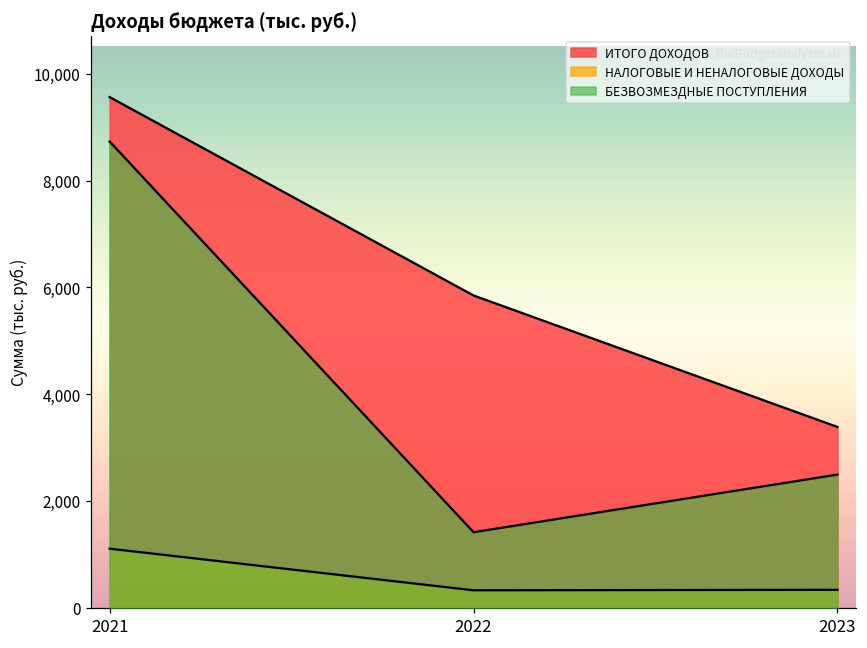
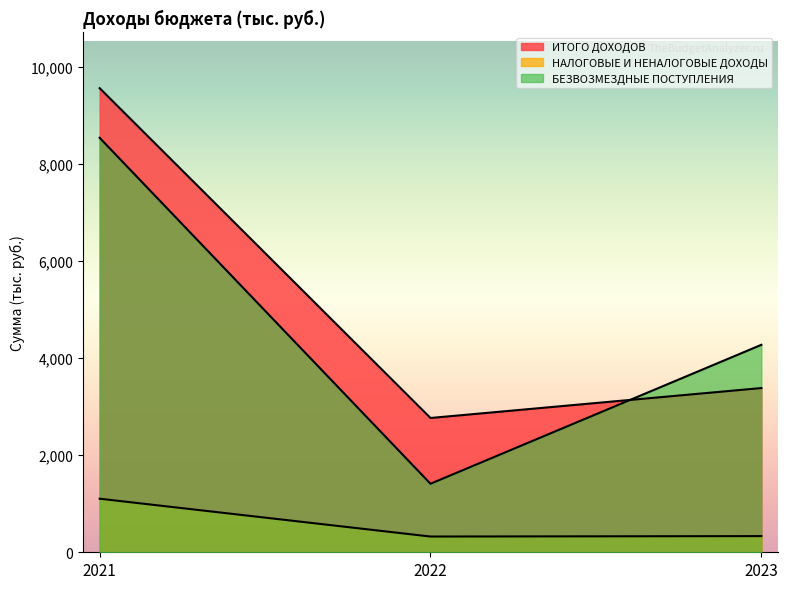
БЕЗВОЗМЕЗДНЫЕ ПОСТУПЛЕНИЯ, 2021: 8,700 -> 8,500
ИТОГО ДОХОДОВ, 2022: 5,800 -> 2,800
БЕЗВОЗМЕЗДНЫЕ ПОСТУПЛЕНИЯ, 2023: 2,500 -> 4,300
